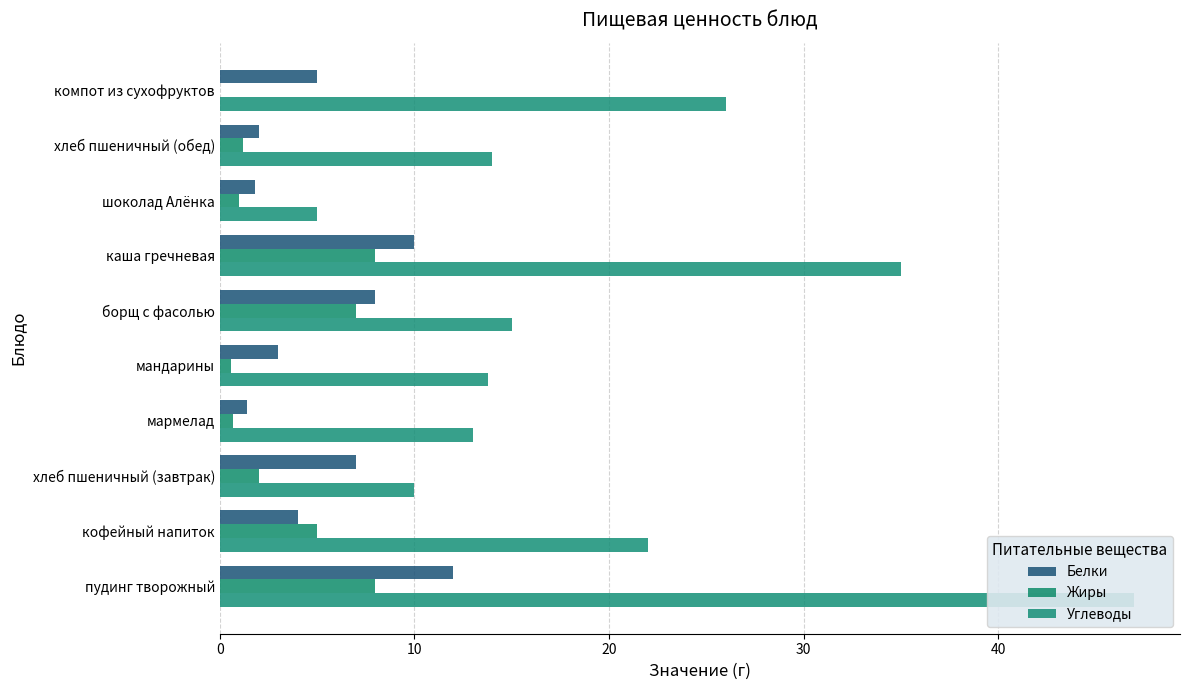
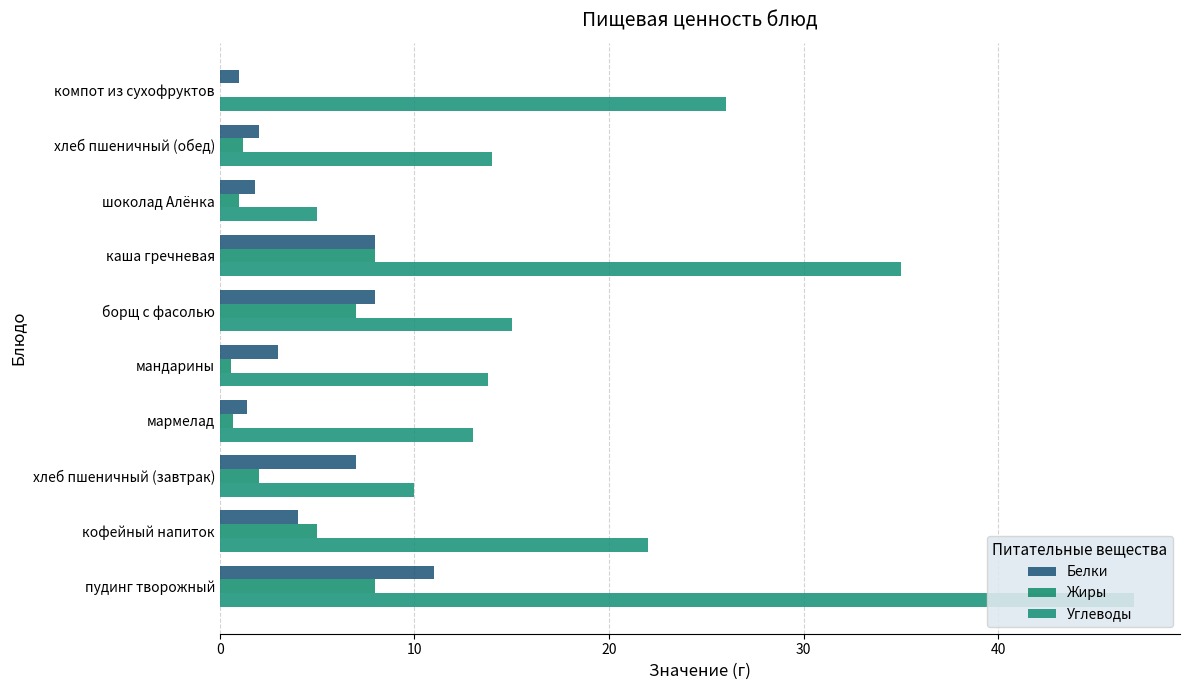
Белки, компот из сухофруктов: 5 -> 1
Белки, каша гречневая: 10 -> 8
Белки, пудинг творожный: 12 -> 11
